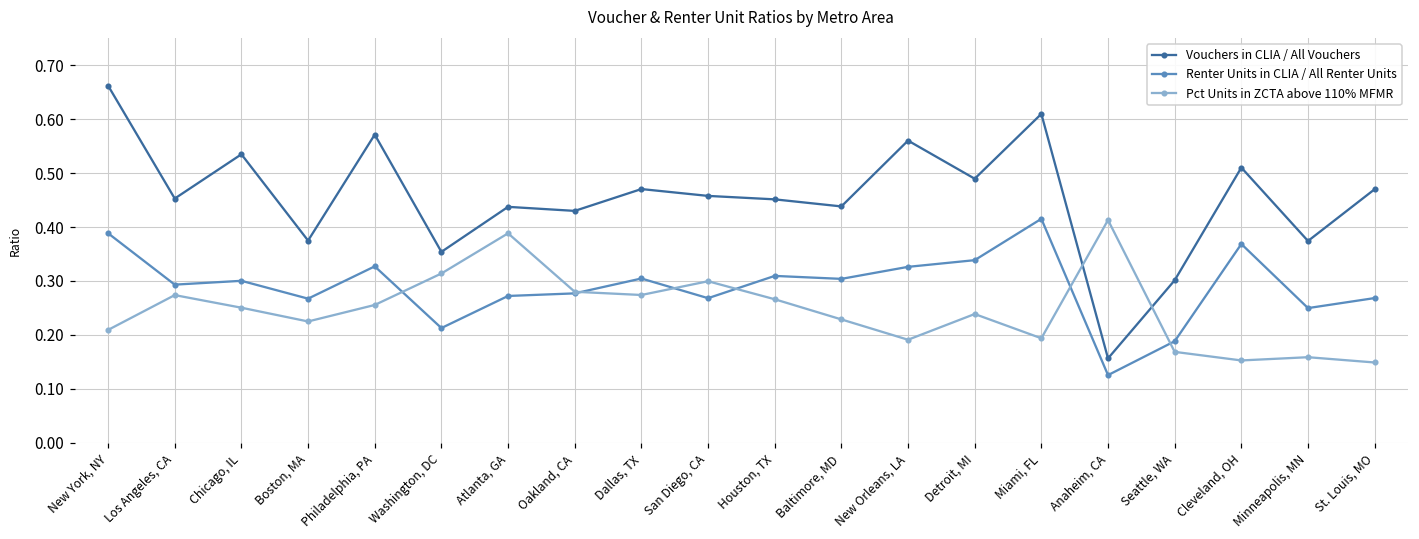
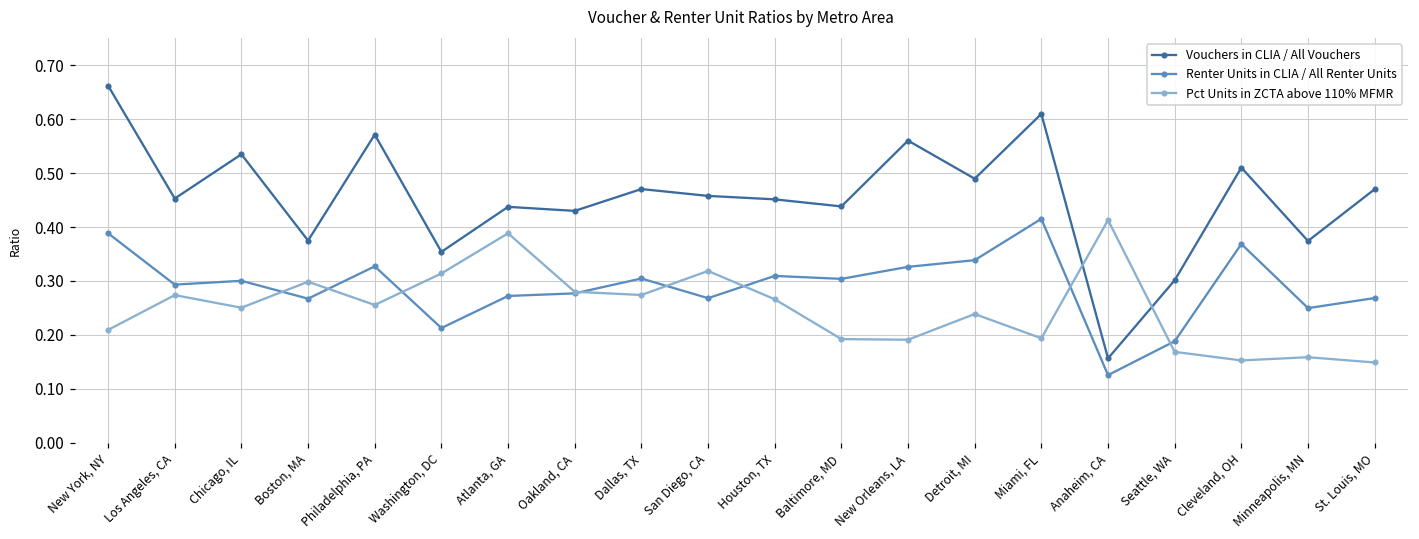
Pct Units in ZCTA above 110% MFMR, Boston, MA: 0.22 -> 0.30
Pct Units in ZCTA above 110% MFMR, San Diego, CA: 0.30 -> 0.32
Pct Units in ZCTA above 110% MFMR, Baltimore, MD: 0.23 -> 0.19
